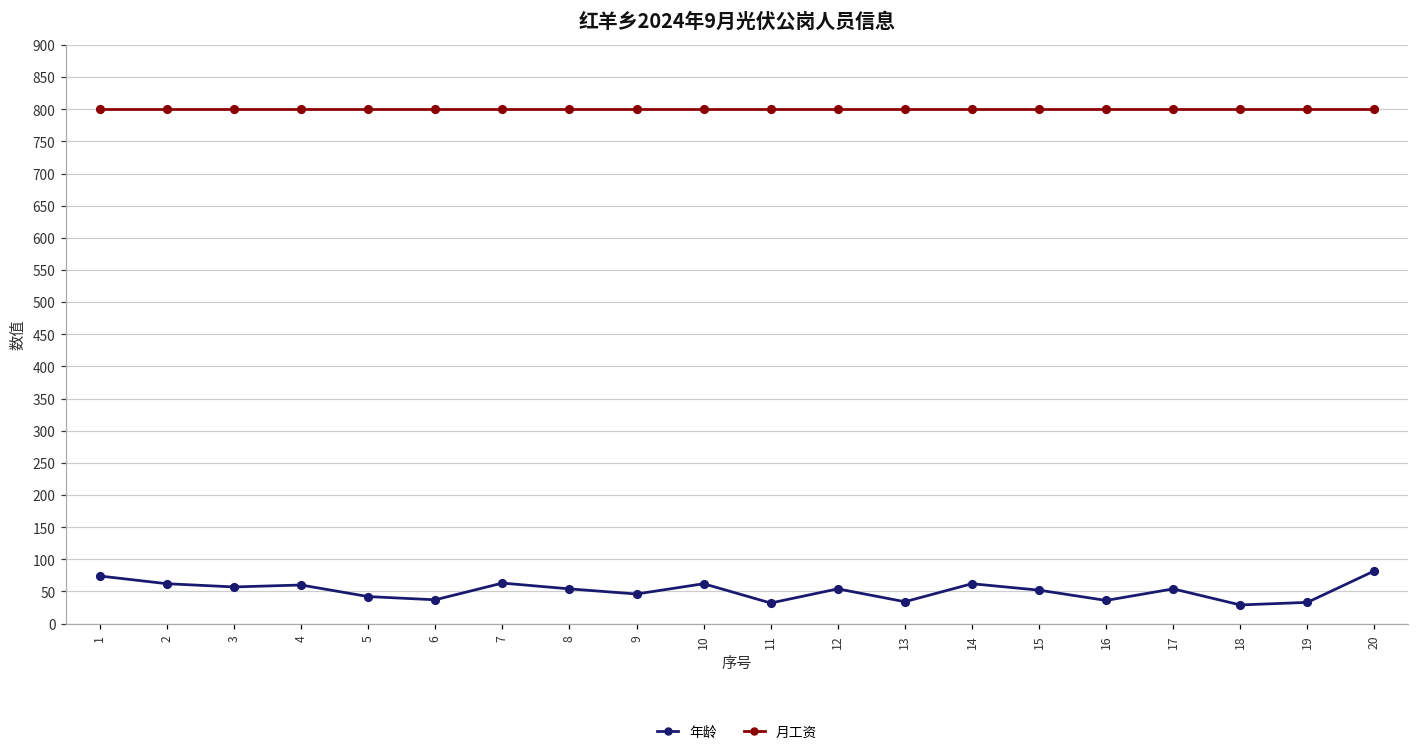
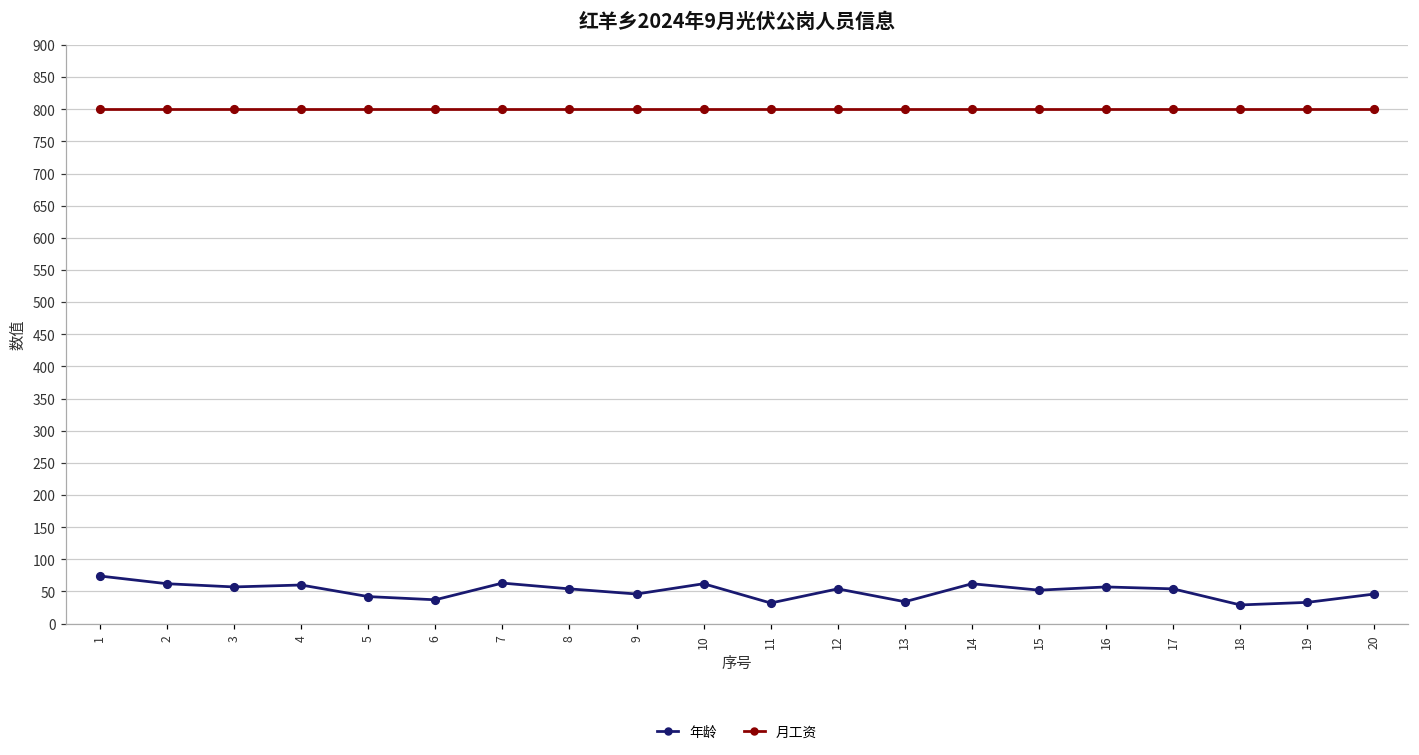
年龄, 16: 40 -> 60
年龄, 20: 80 -> 50
